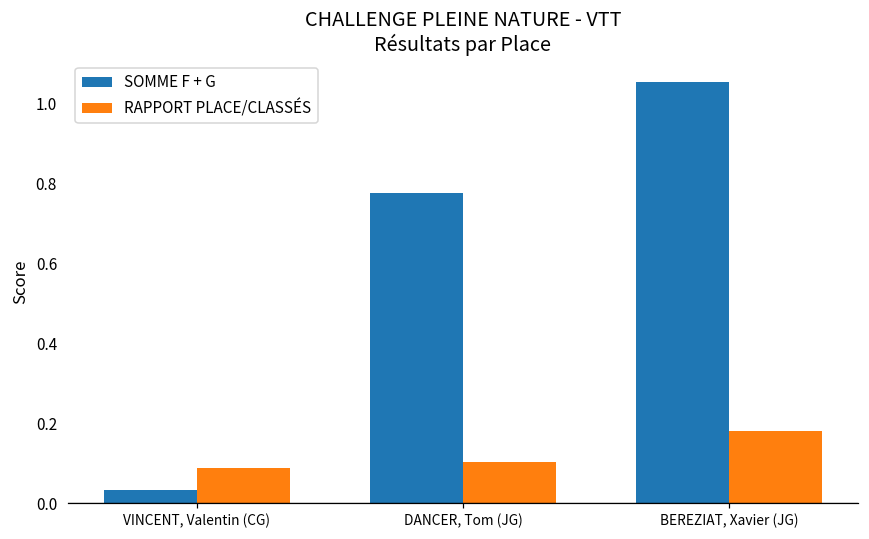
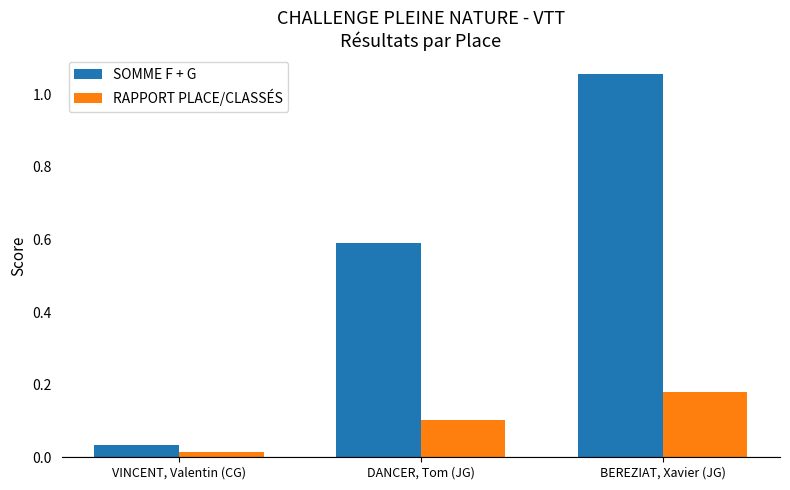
RAPPORT PLACE/CLASSÉS, VINCENT, Valentin (CG): 0.09 -> 0.01
SOMME F + G, DANCER, Tom (JG): 0.78 -> 0.59
